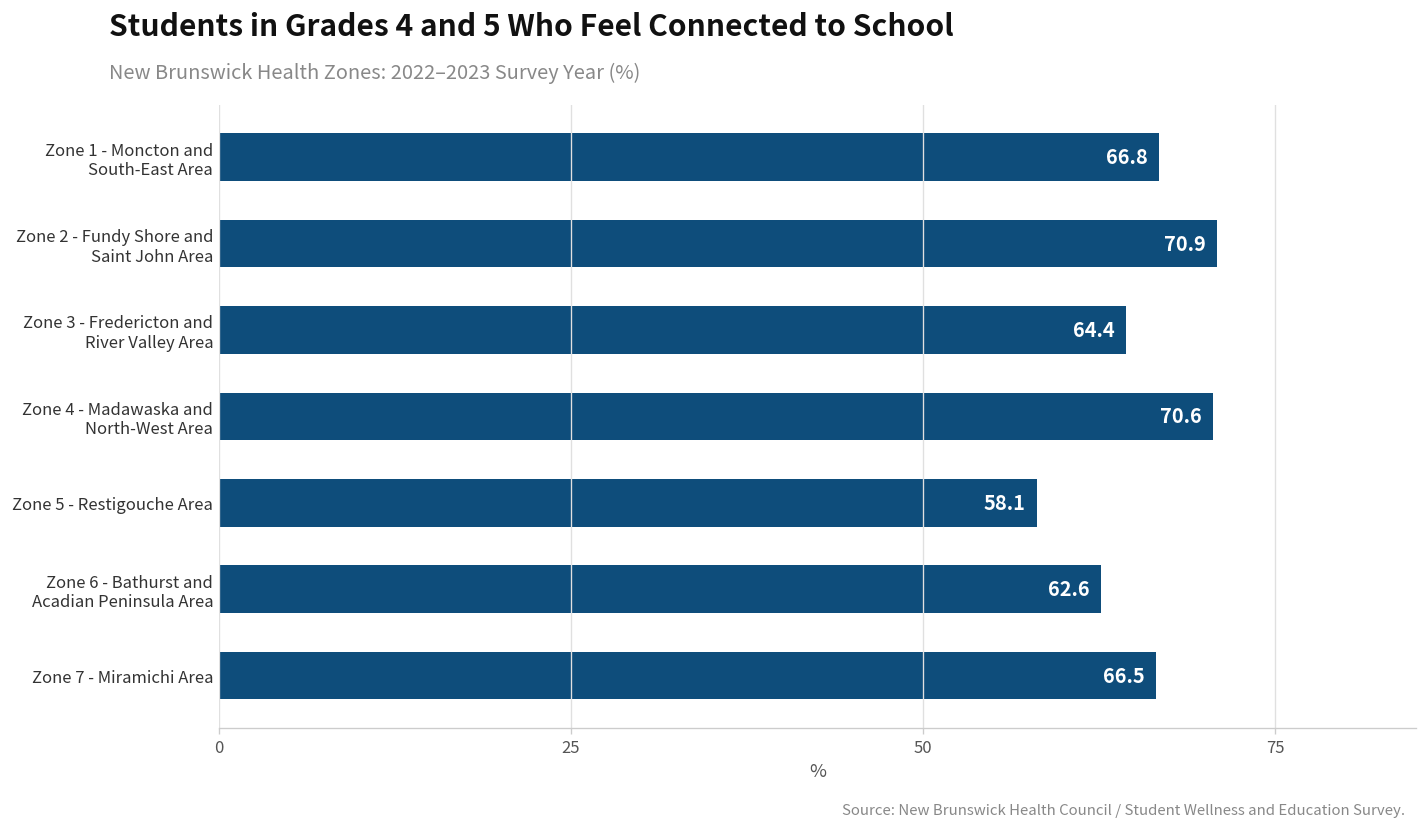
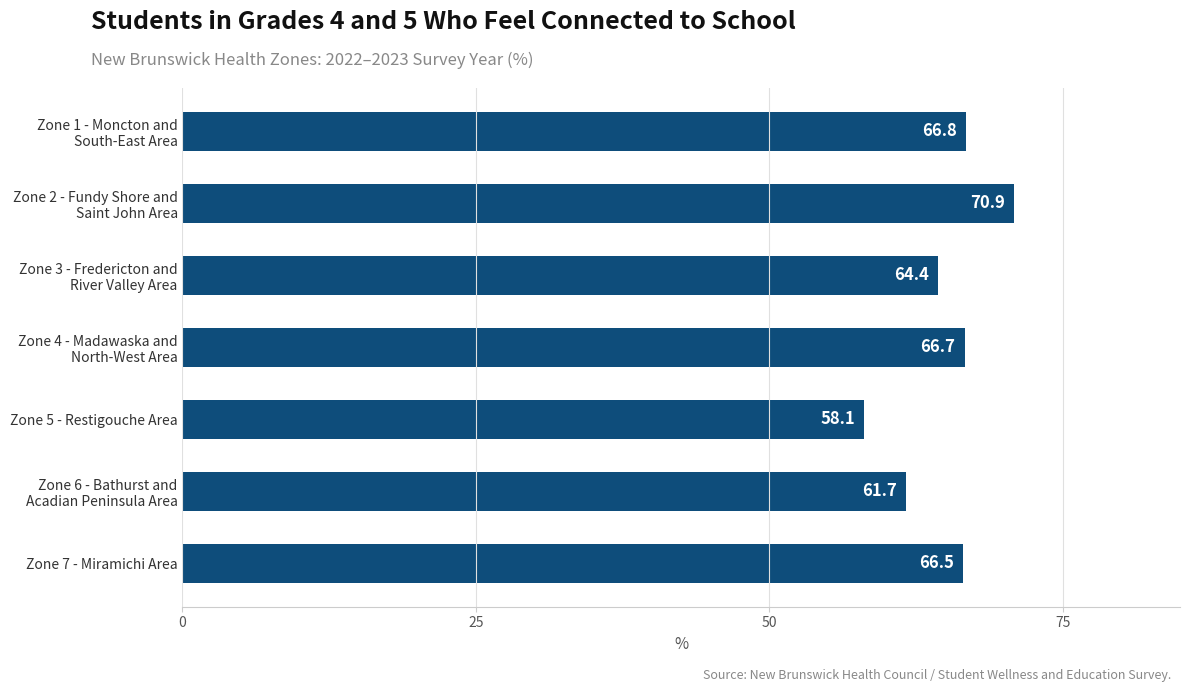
Zone 4 - Madawaska and North-West Area: 70.6 -> 66.7
Zone 6 - Bathurst and Acadian Peninsula Area: 62.6 -> 61.7
